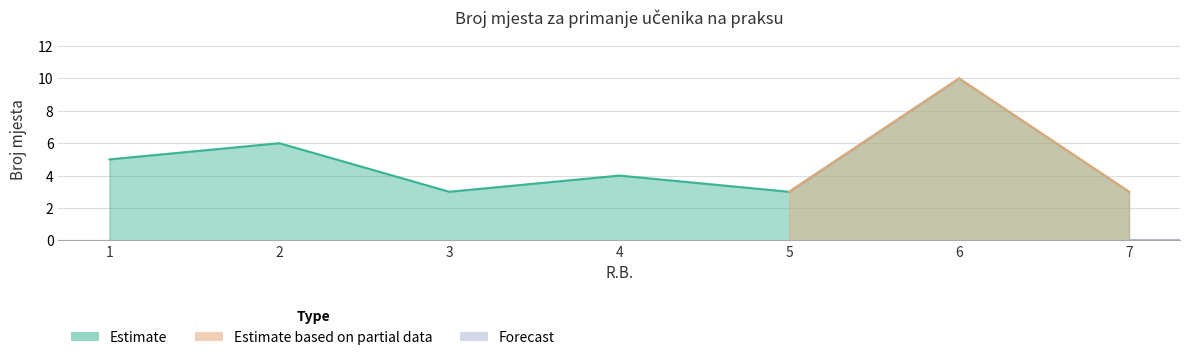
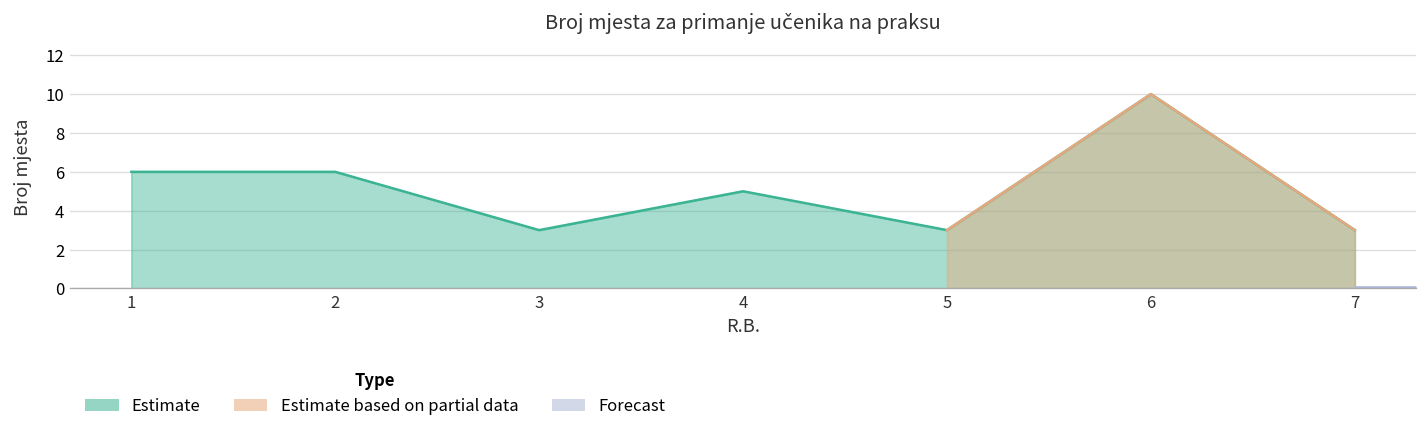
Estimate, 1: 5 -> 6
Estimate, 4: 4 -> 5
